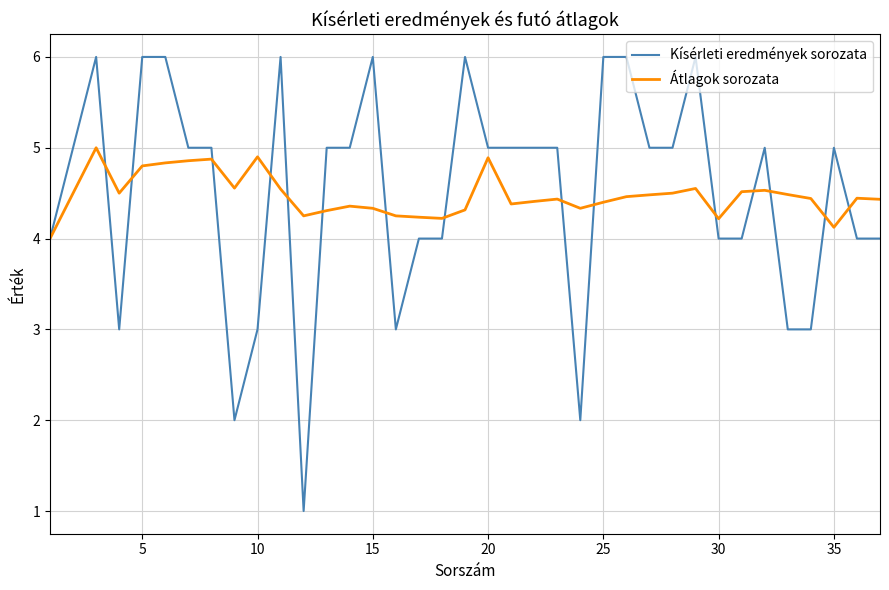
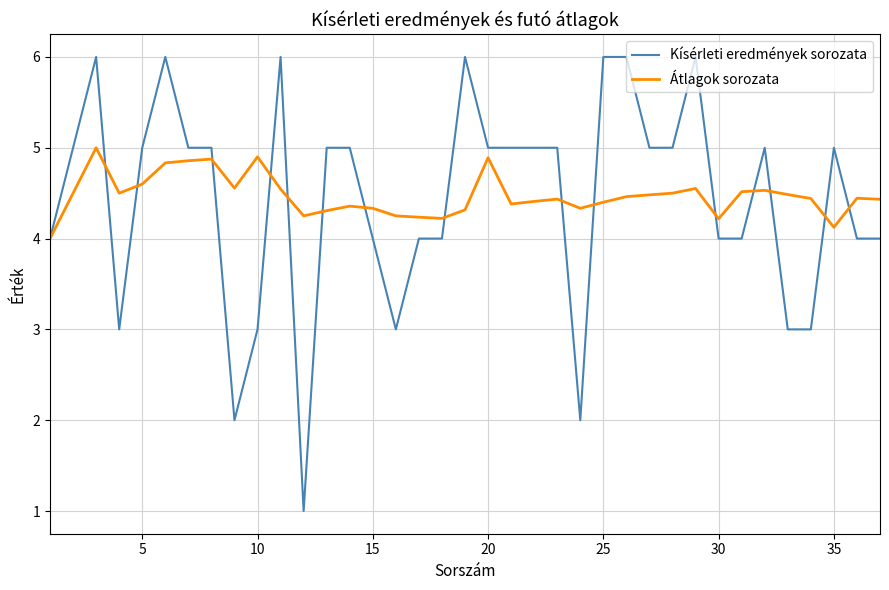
Kísérleti eredmények sorozata, 5: 6 -> 5
Átlagok sorozata, 5: 4.8 -> 4.6
Kísérleti eredmények sorozata, 15: 6 -> 4
